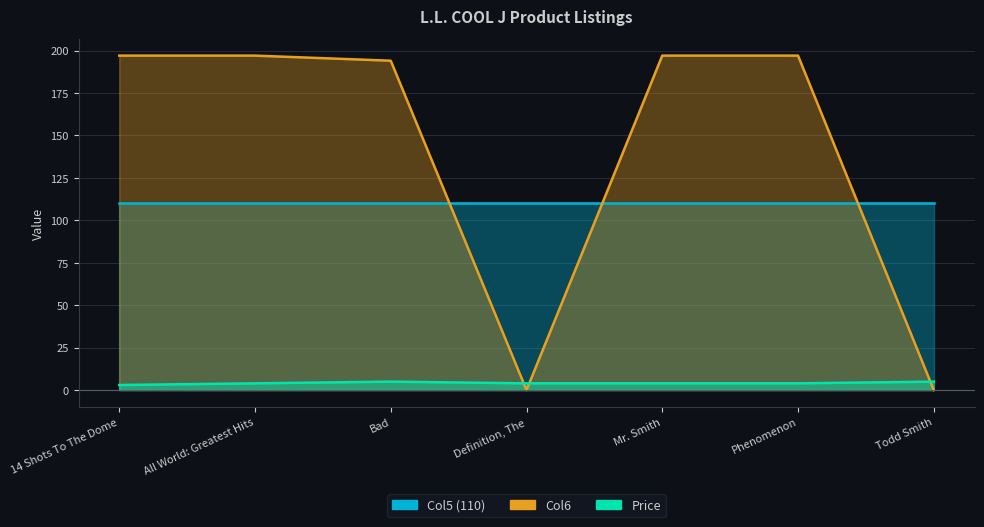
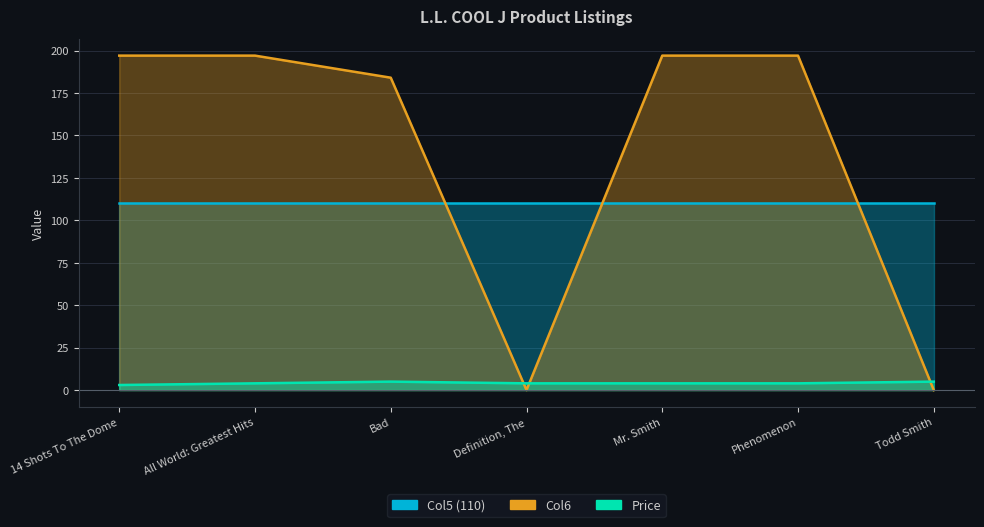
Col6, Bad: 194 -> 184
